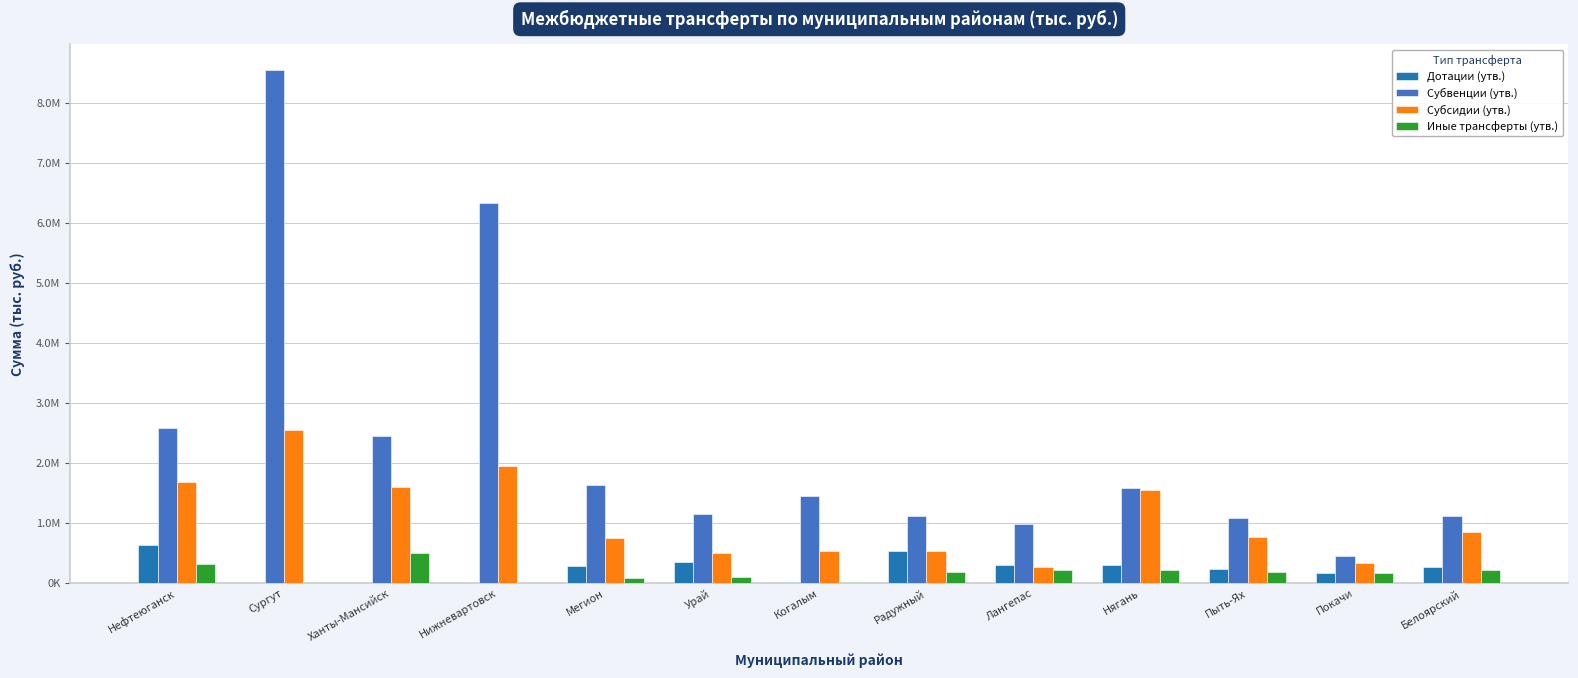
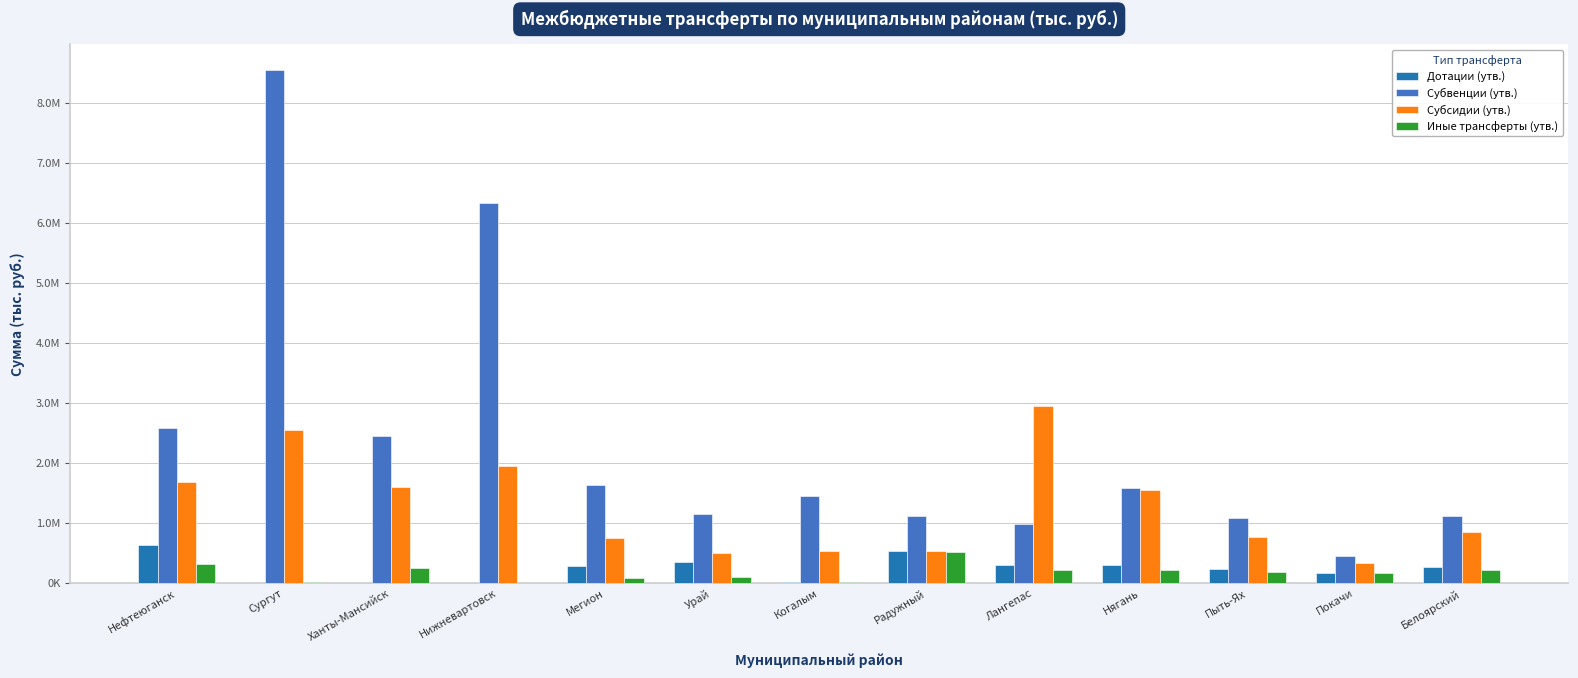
Иные трансферты (утв.), Ханты-Мансийск: 500000 -> 300000
Иные трансферты (утв.), Радужный: 200000 -> 500000
Субсидии (утв.), Лангепас: 300000 -> 3000000
